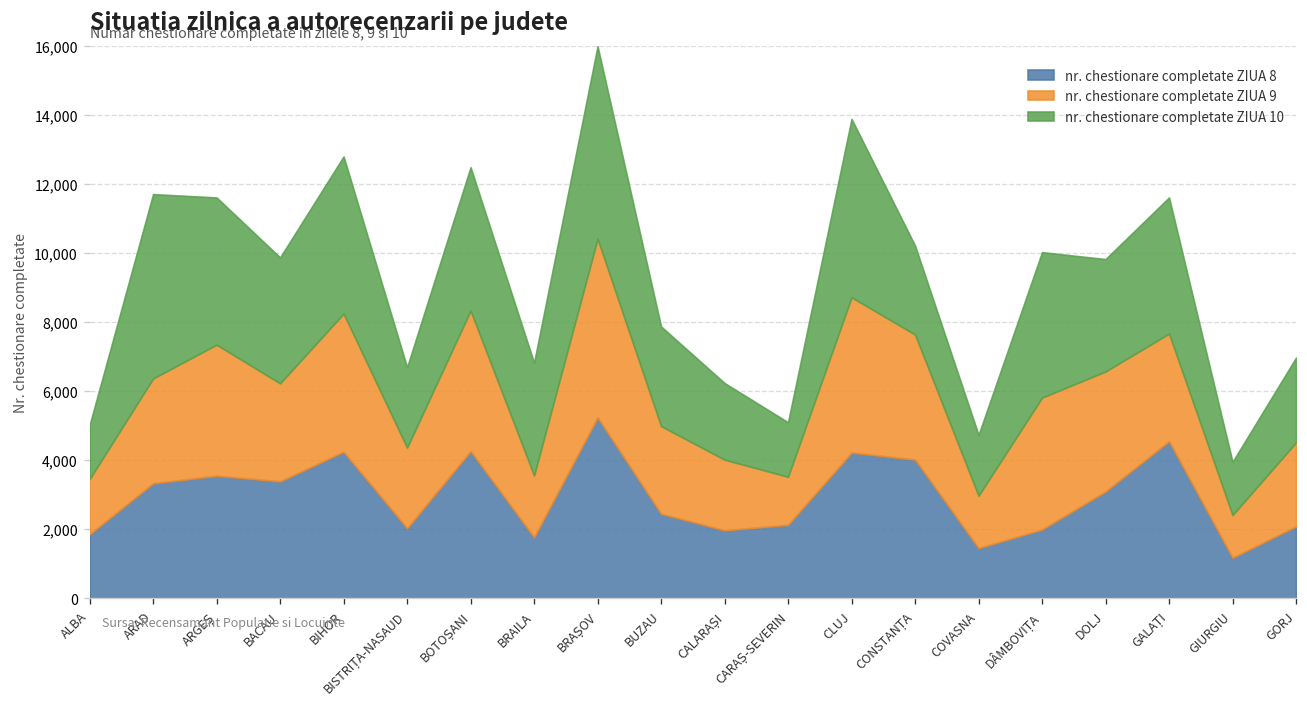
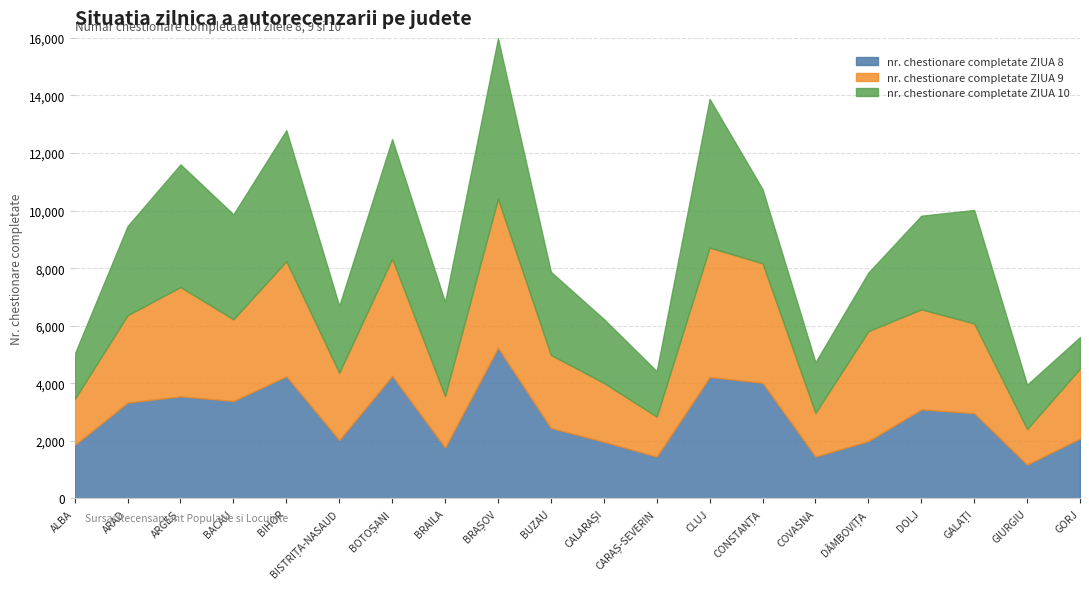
nr. chestionare completate ZIUA 10, ARAD: 5,300 -> 3,100
nr. chestionare completate ZIUA 8, CARAȘ-SEVERIN: 2,100 -> 1,500
nr. chestionare completate ZIUA 9, CONSTANȚA: 3,600 -> 4,200
nr. chestionare completate ZIUA 10, DÂMBOVIȚA: 4,200 -> 2,000
nr. chestionare completate ZIUA 8, GALAȚI: 4,500 -> 3,000
nr. chestionare completate ZIUA 10, GORJ: 2,500 -> 1,100
